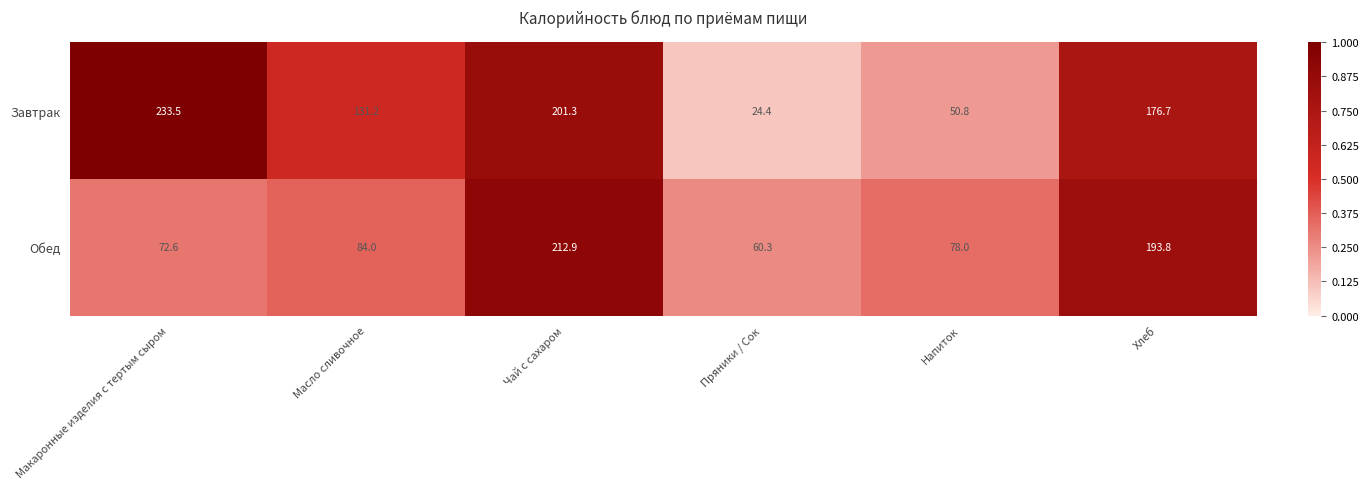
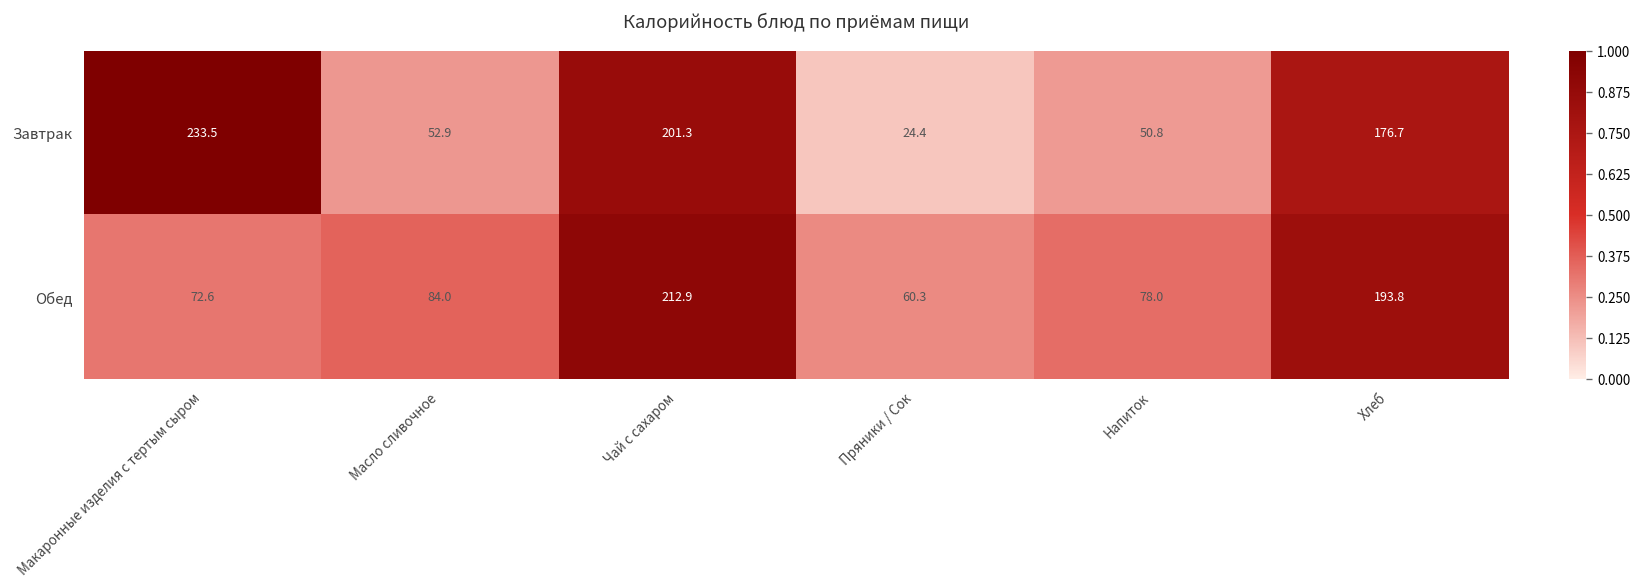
Завтрак, Масло сливочное: 131.2 -> 52.9
